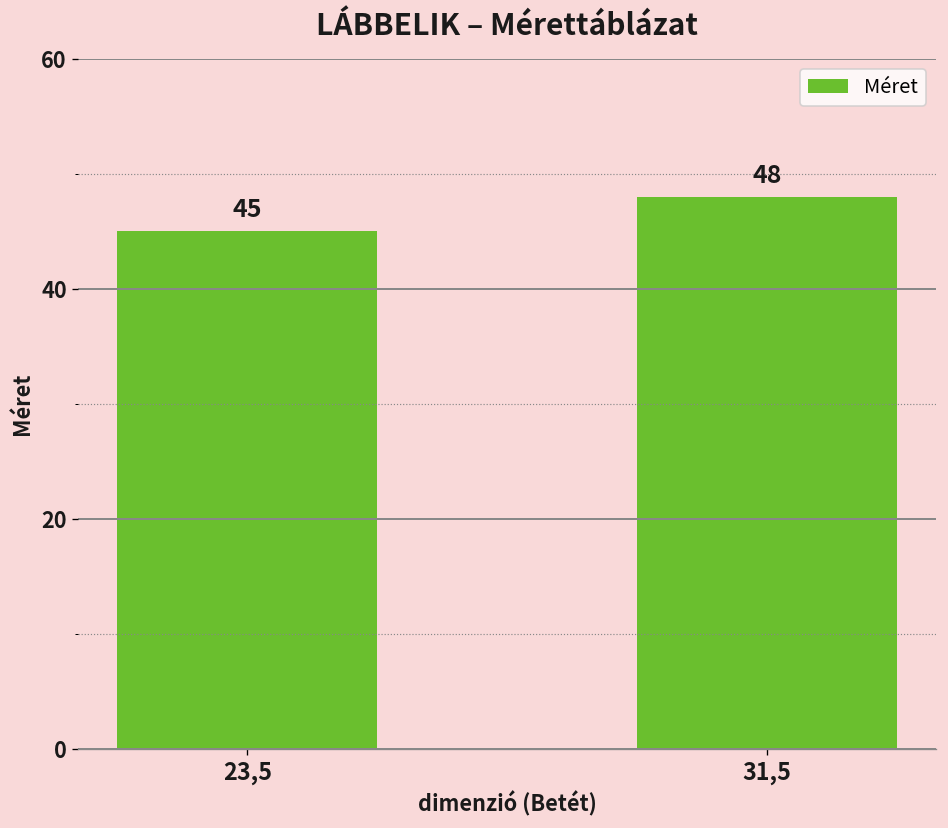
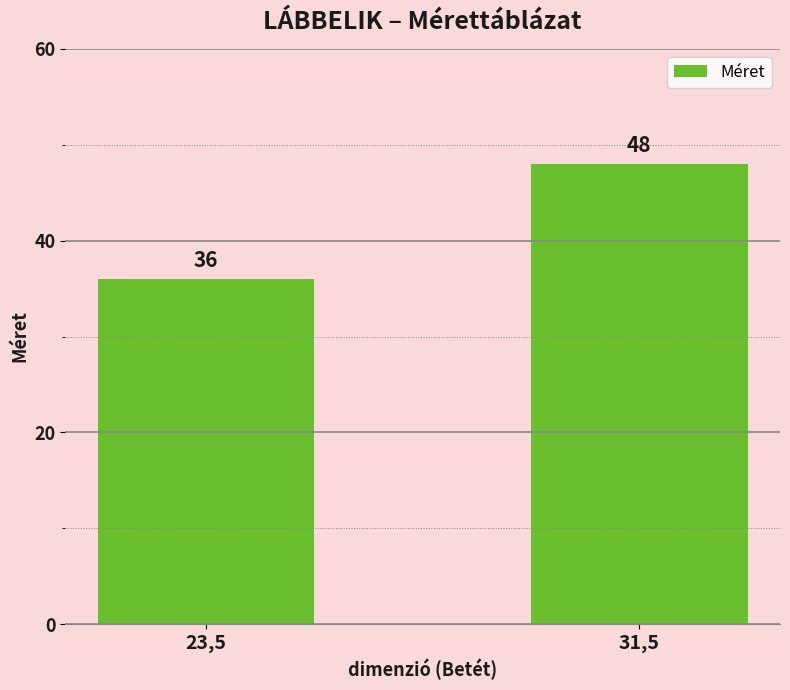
23,5: 45 -> 36
